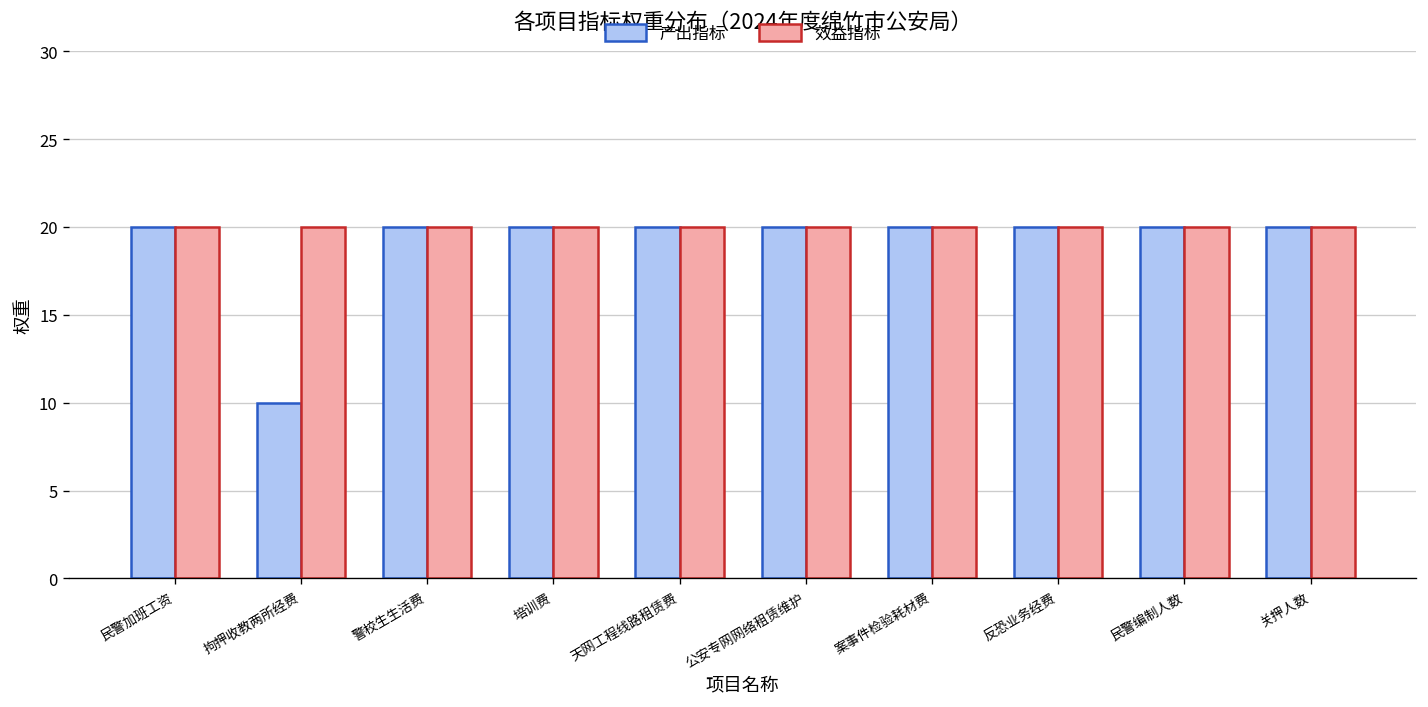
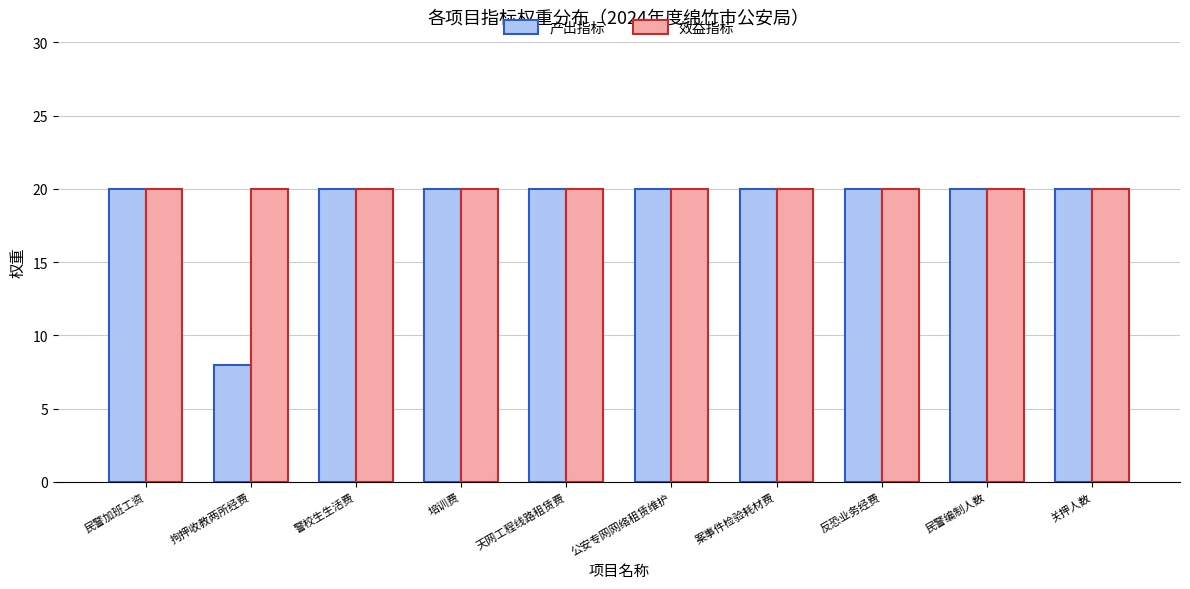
产出指标, 拘押收教两所经费: 10 -> 8
